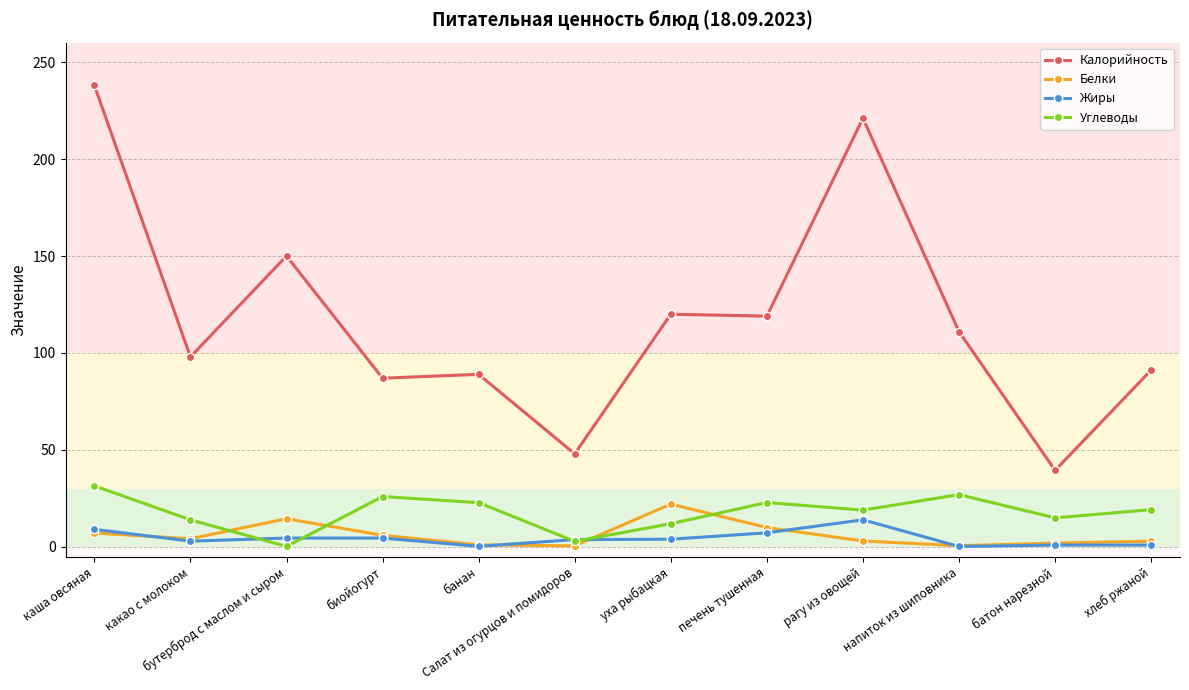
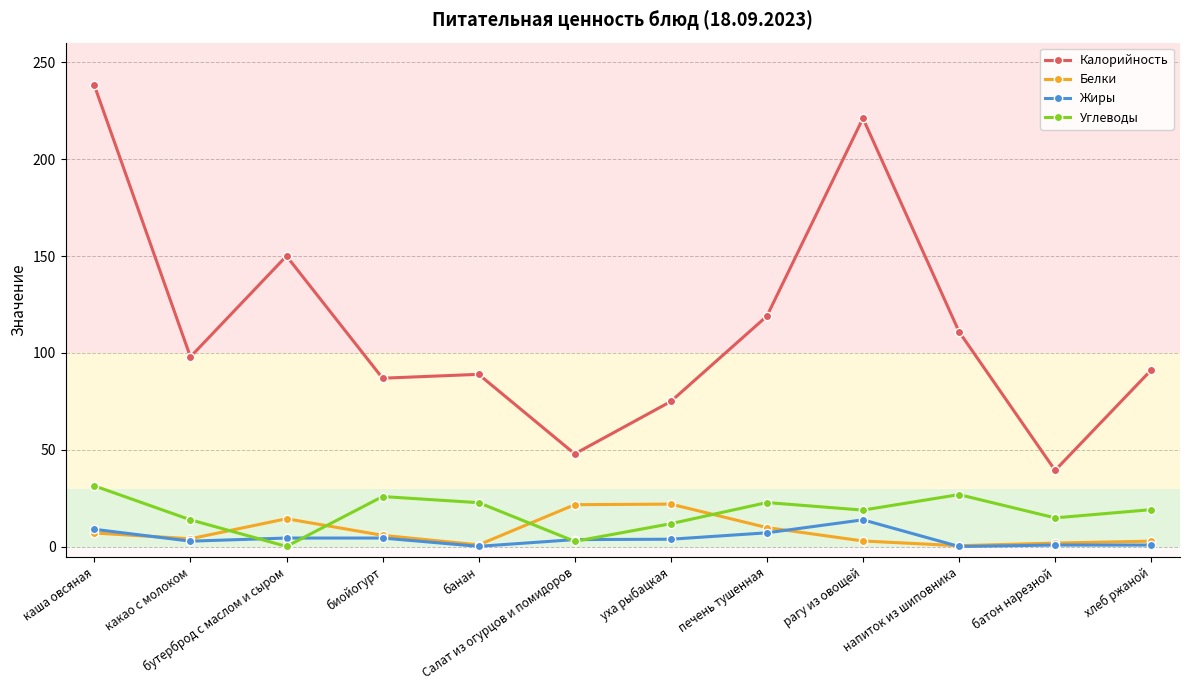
Белки, Салат из огурцов и помидоров: 1 -> 22
Калорийность, уха рыбацкая: 120 -> 75
